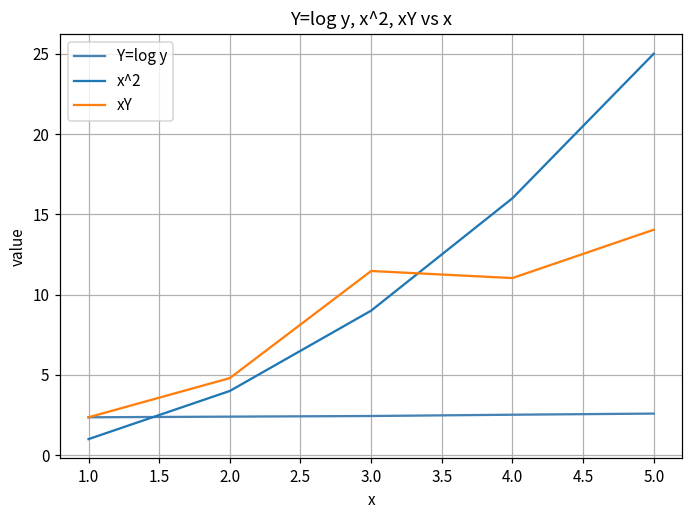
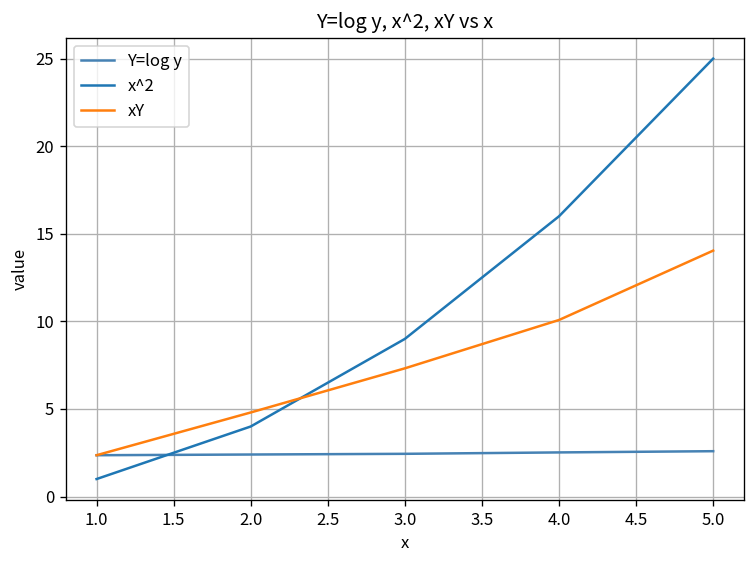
xY, 3.0: 11.5 -> 7.3
xY, 4.0: 11.0 -> 10.1
